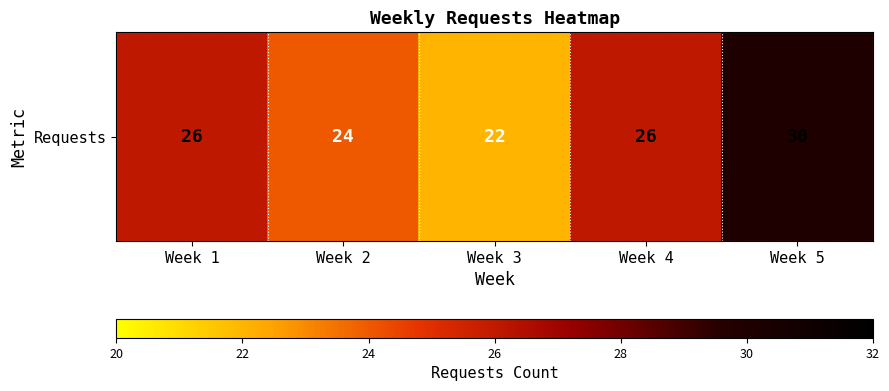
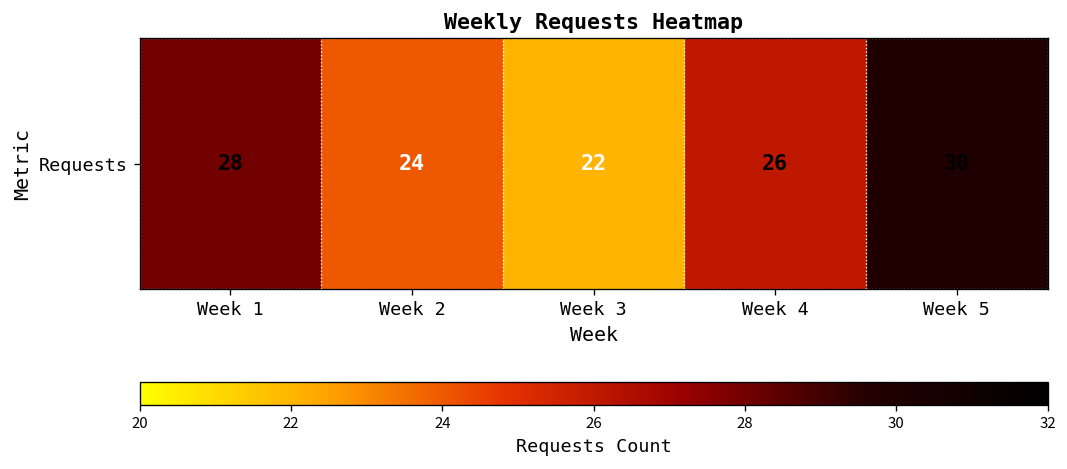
Requests, Week 1: 26 -> 28
